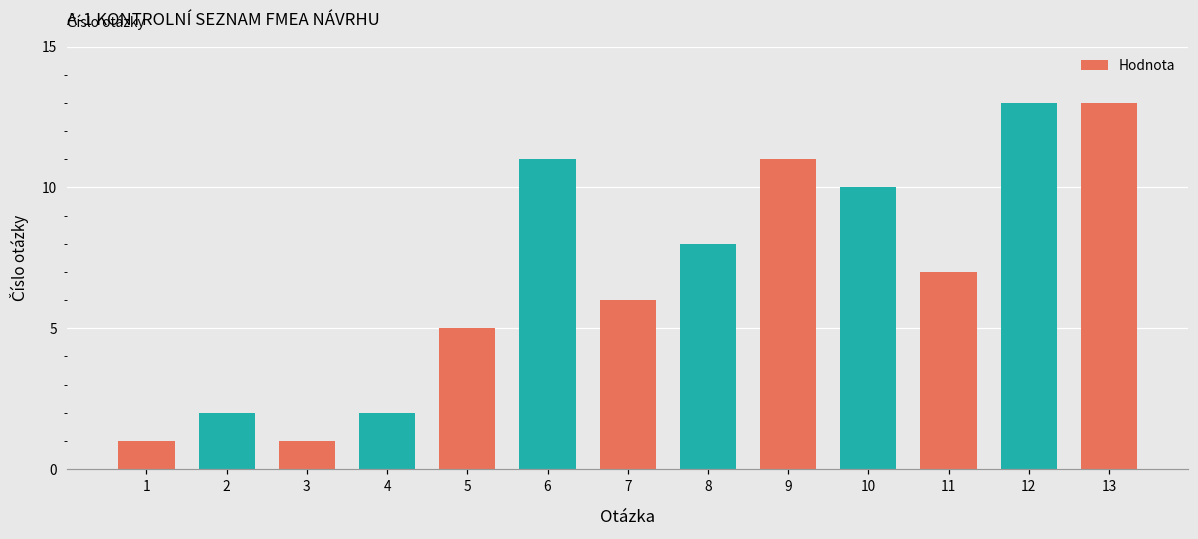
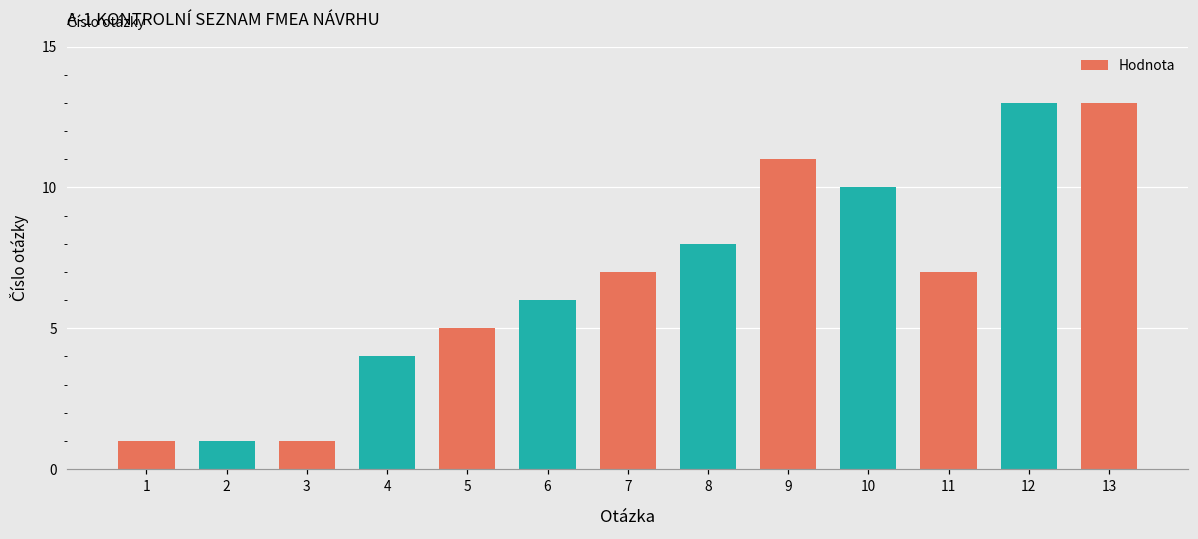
2: 2 -> 1
4: 2 -> 4
6: 11 -> 6
7: 6 -> 7
